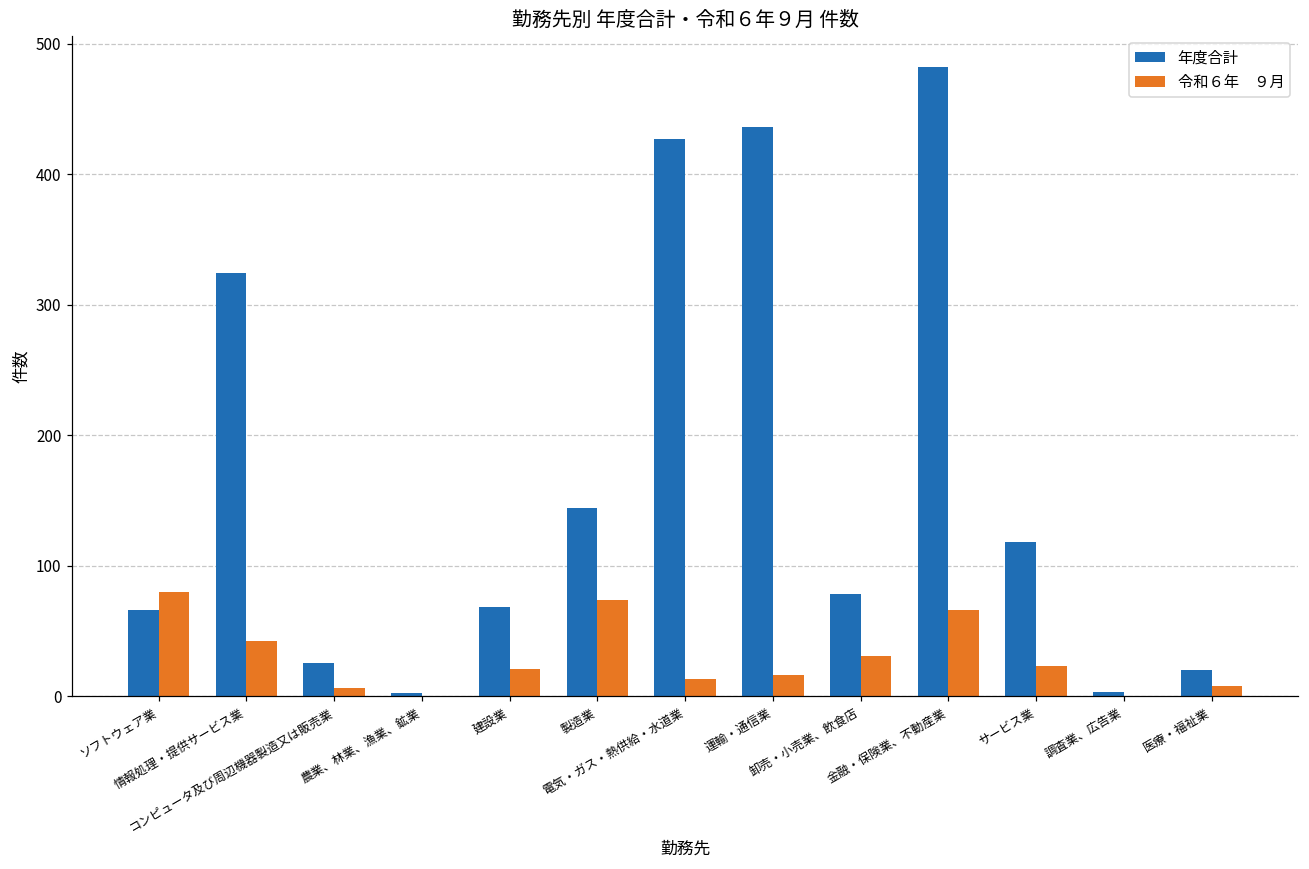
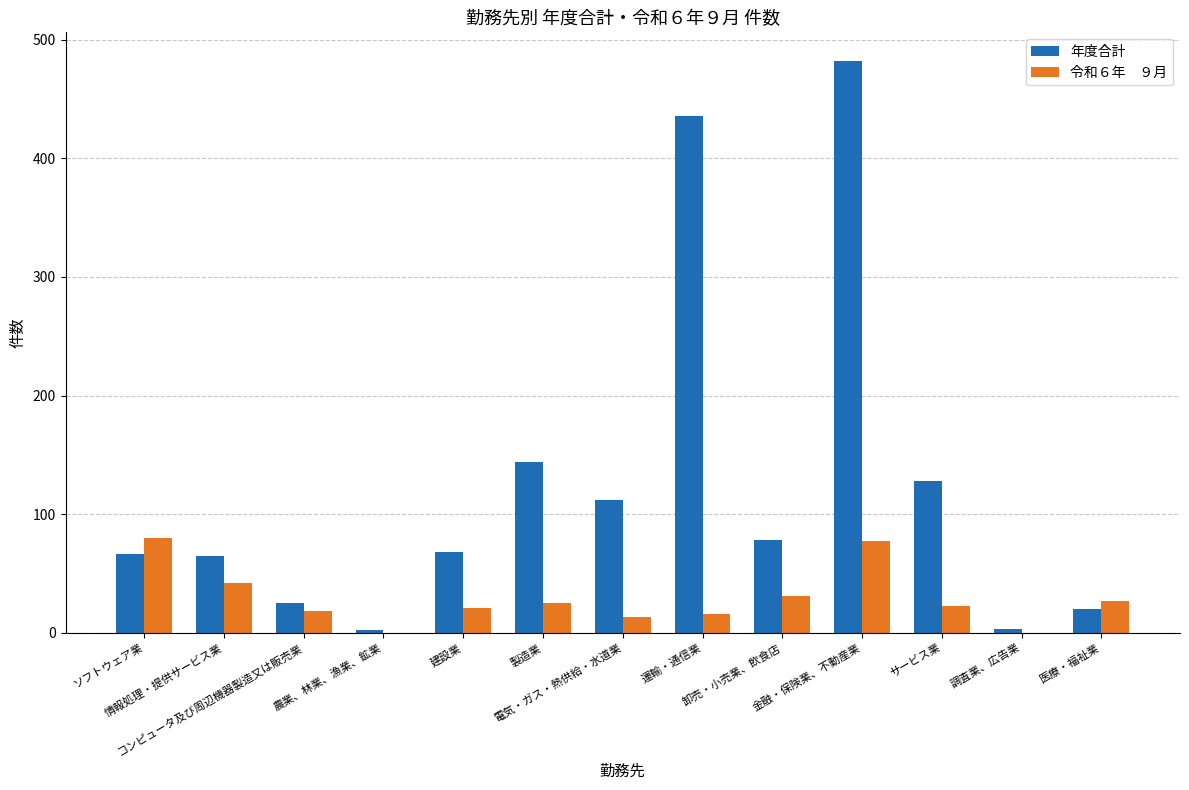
年度合計, 情報処理・提供サービス業: 324 -> 65
令和６年 ９月, コンピュータ及び周辺機器製造又は販売業: 6 -> 18
令和６年 ９月, 製造業: 74 -> 25
年度合計, 電気・ガス・熱供給・水道業: 427 -> 112
令和６年 ９月, 金融・保険業、不動産業: 66 -> 77
年度合計, サービス業: 118 -> 128
令和６年 ９月, 医療・福祉業: 8 -> 27
